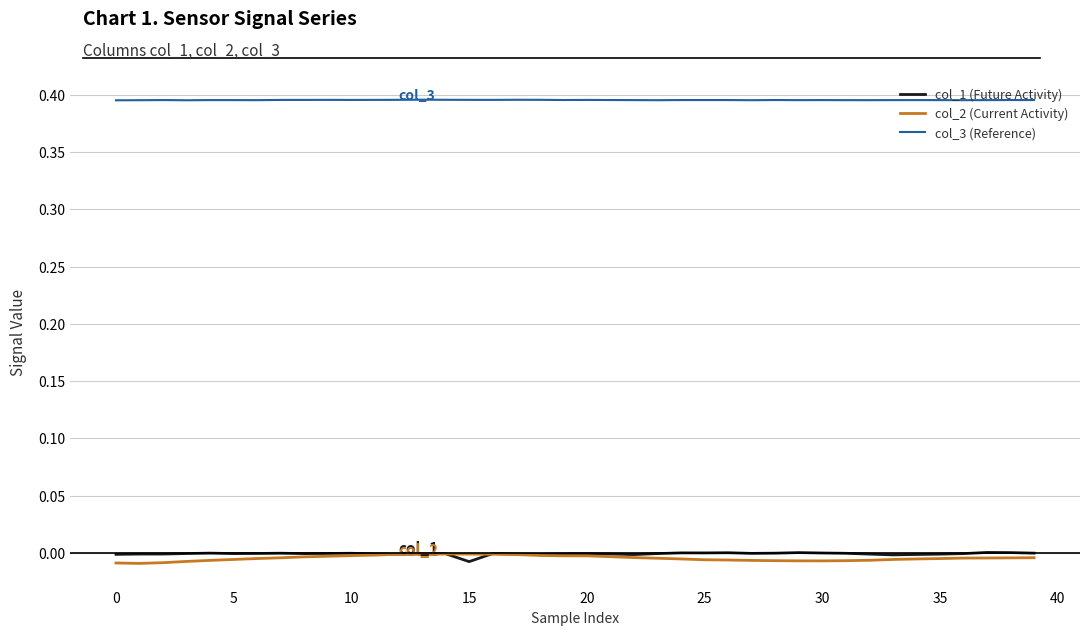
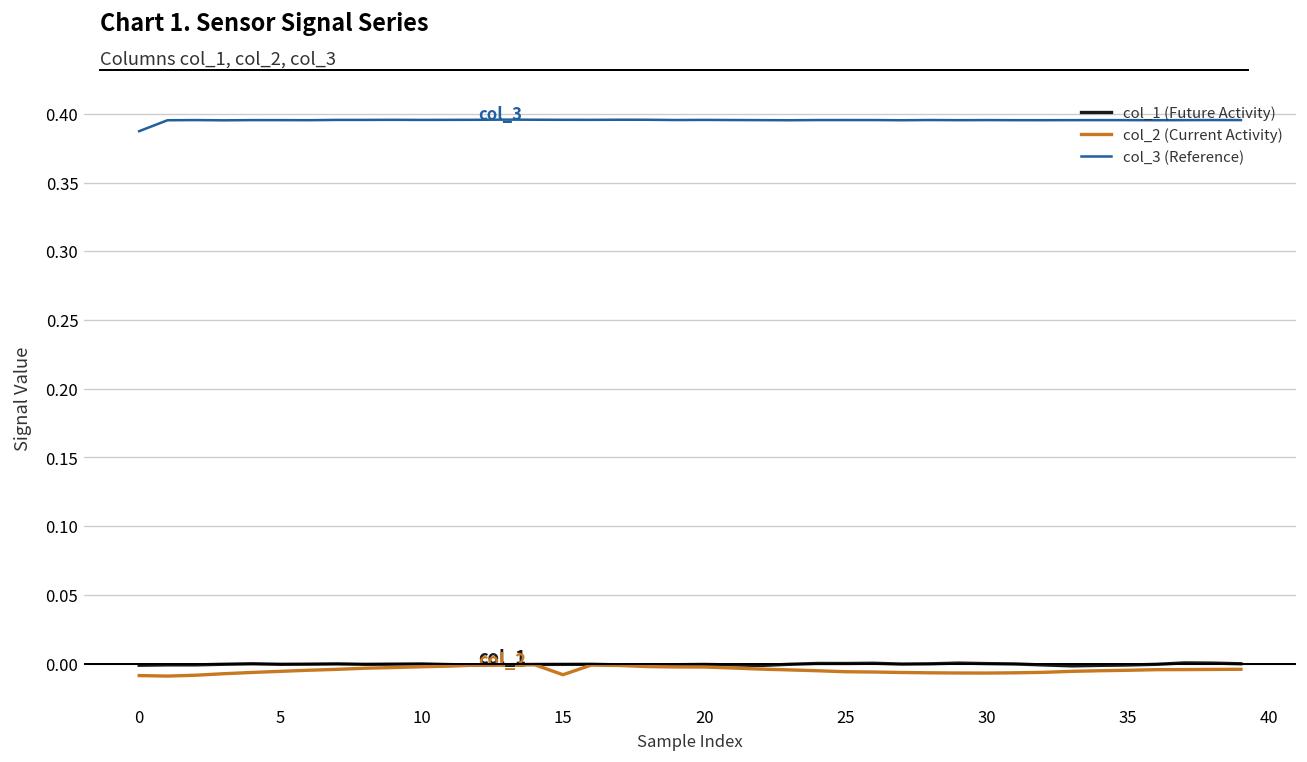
col_3 (Reference), 0: 0.395 -> 0.387
col_1 (Future Activity), 15: -0.008 -> -0.001
col_2 (Current Activity), 15: -0.001 -> -0.008
